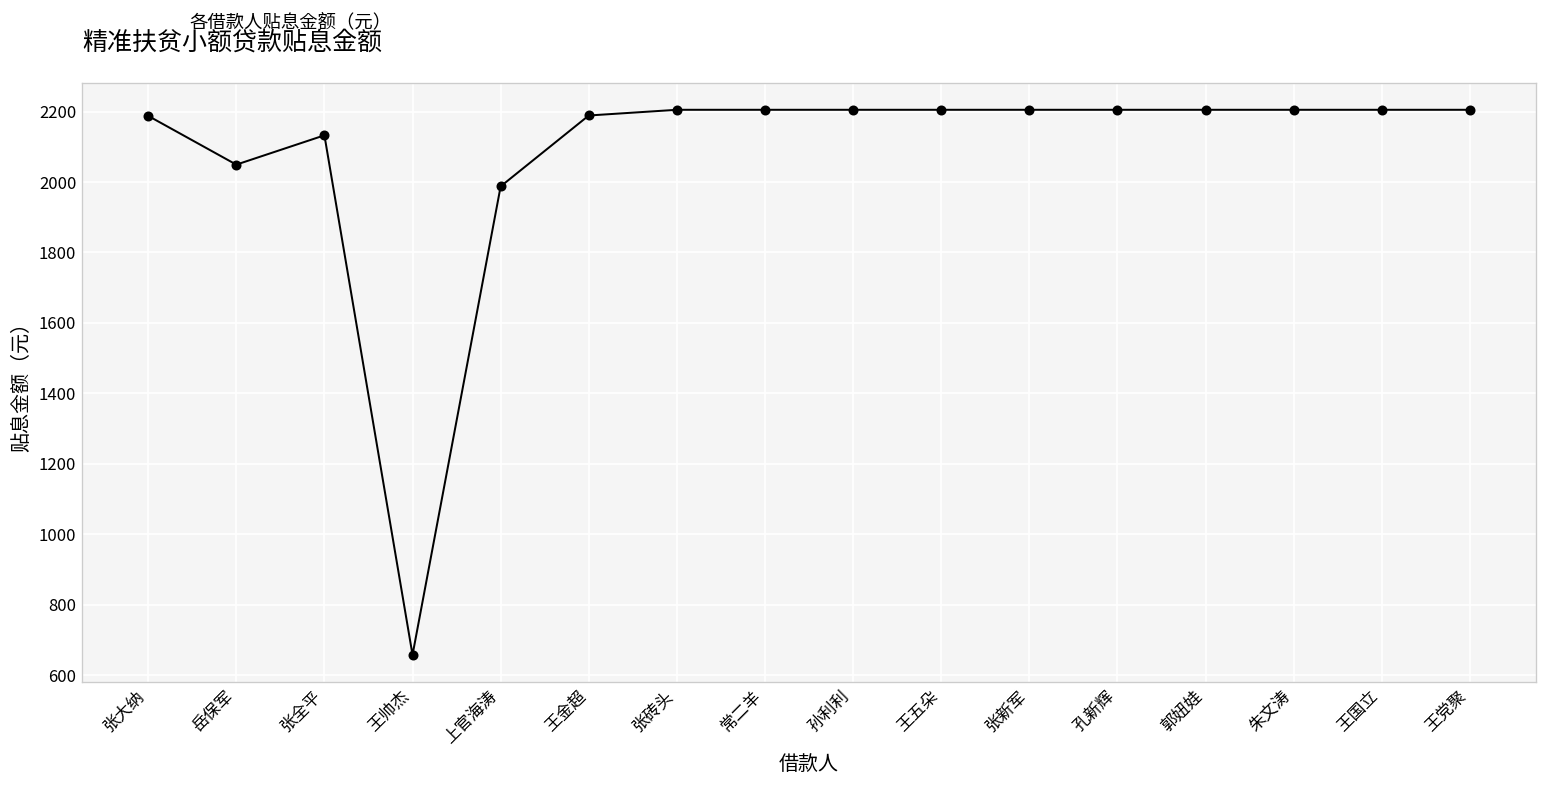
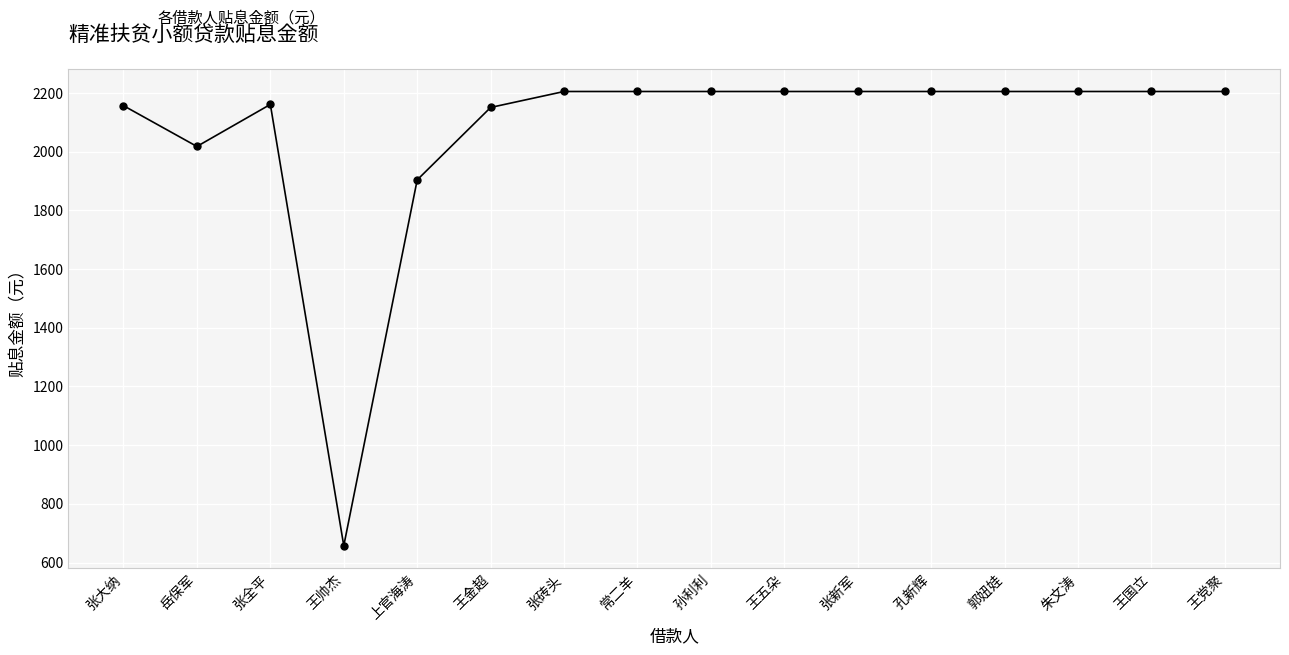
张大纳: 2190 -> 2160
岳保军: 2050 -> 2020
张全平: 2130 -> 2160
上官海涛: 1990 -> 1900
王金超: 2190 -> 2150
